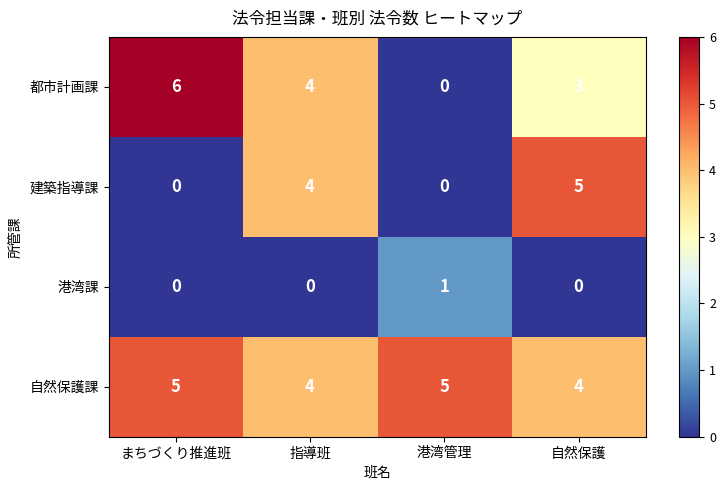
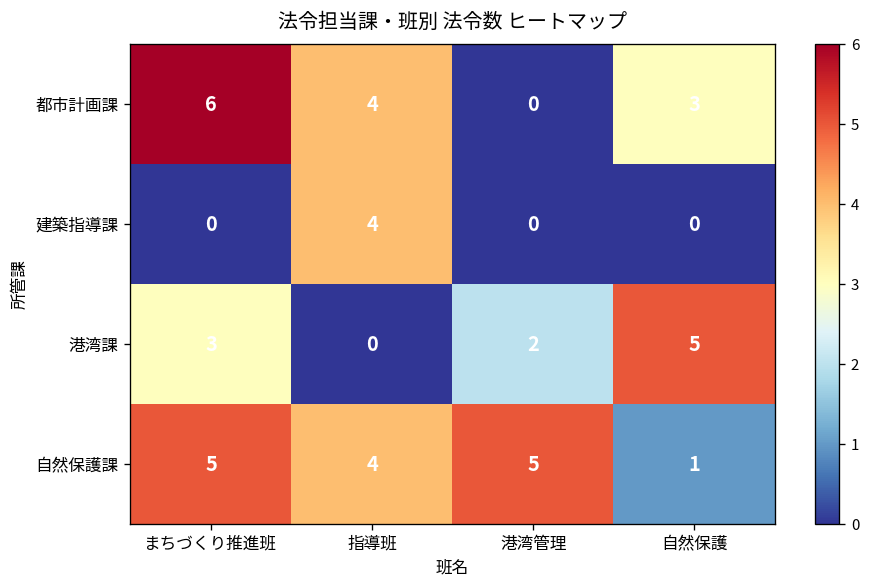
建築指導課, 自然保護: 5 -> 0
港湾課, まちづくり推進班: 0 -> 3
港湾課, 港湾管理: 1 -> 2
港湾課, 自然保護: 0 -> 5
自然保護課, 自然保護: 4 -> 1
